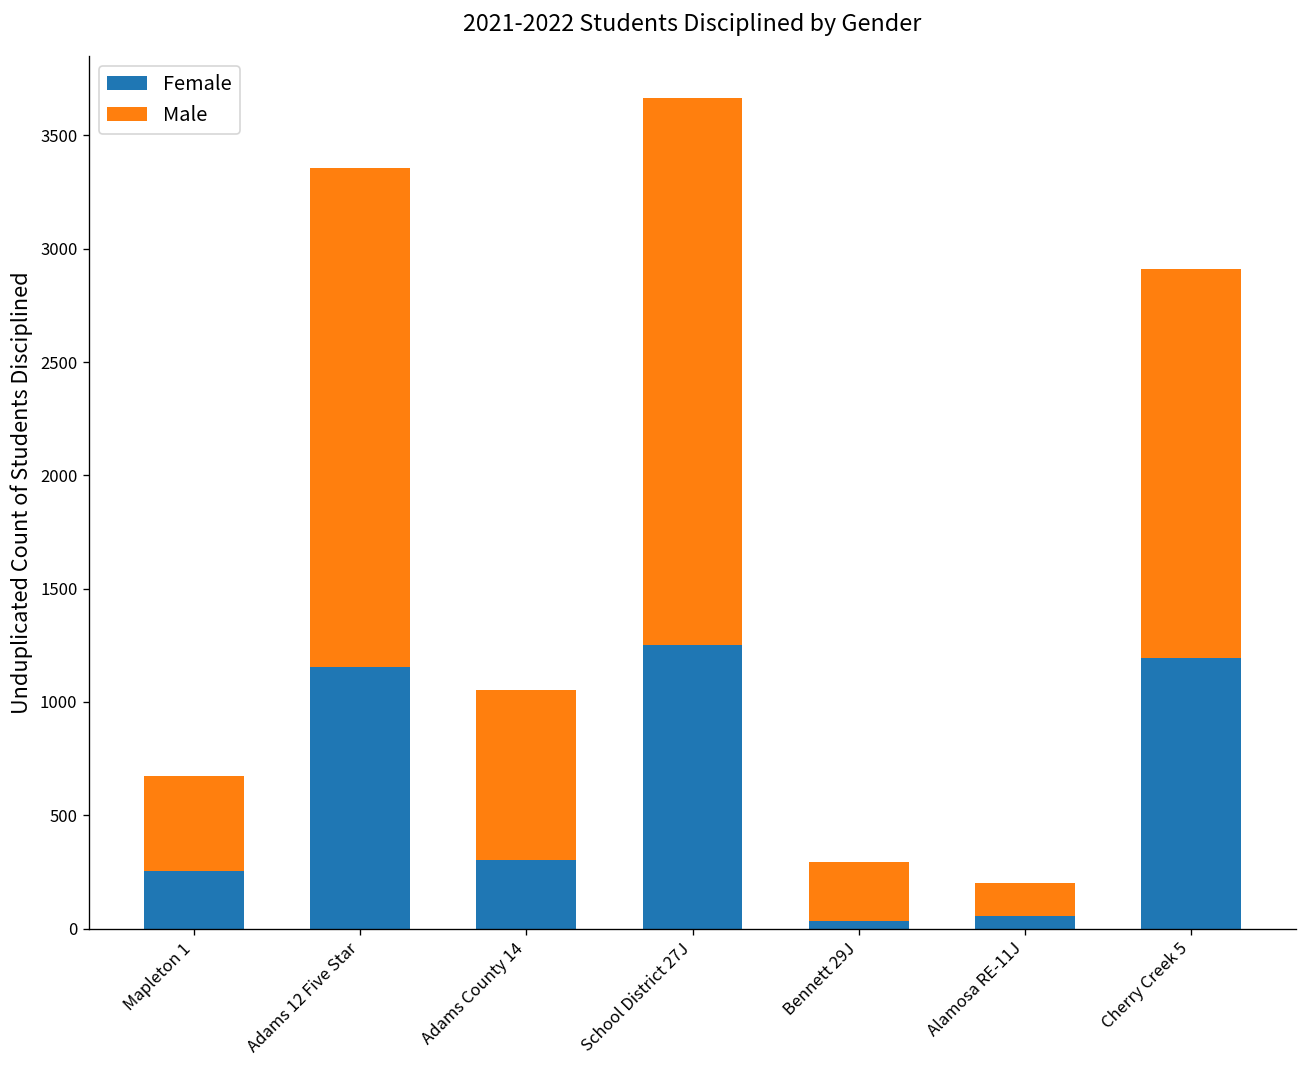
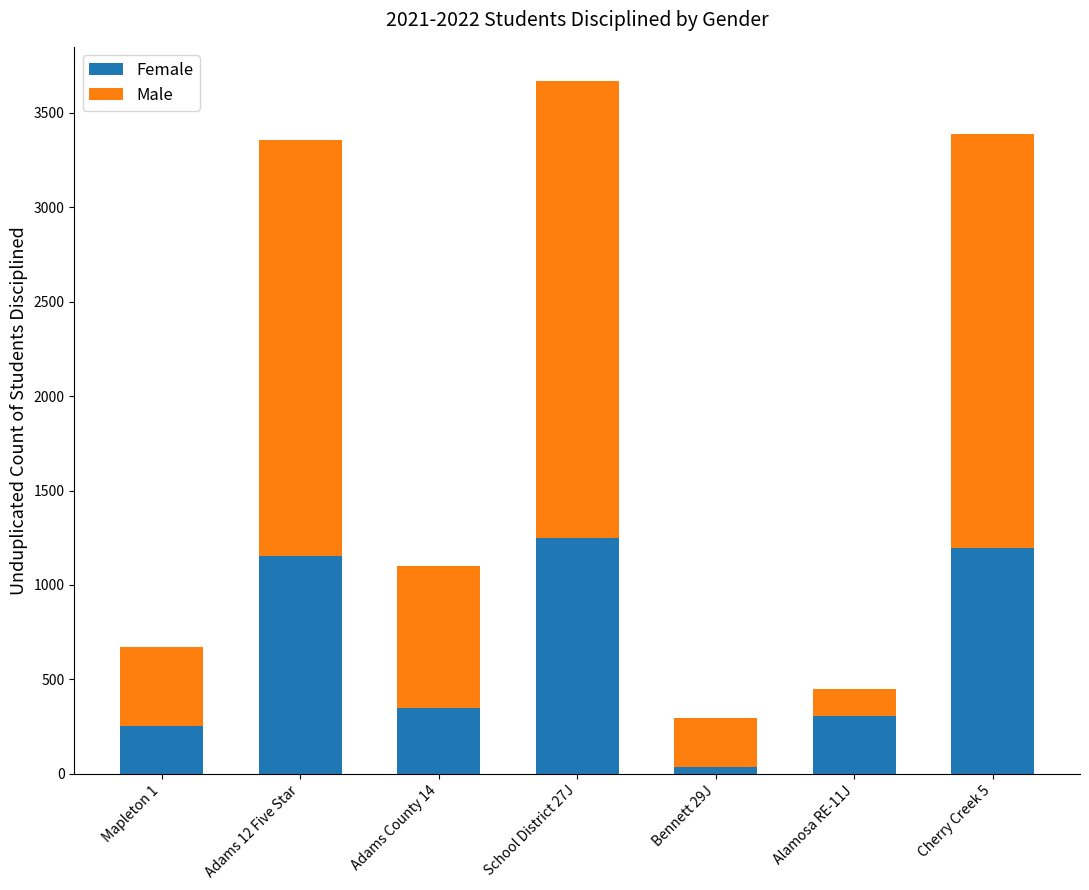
Female, Adams County 14: 300 -> 350
Female, Alamosa RE-11J: 60 -> 310
Male, Cherry Creek 5: 1720 -> 2190
